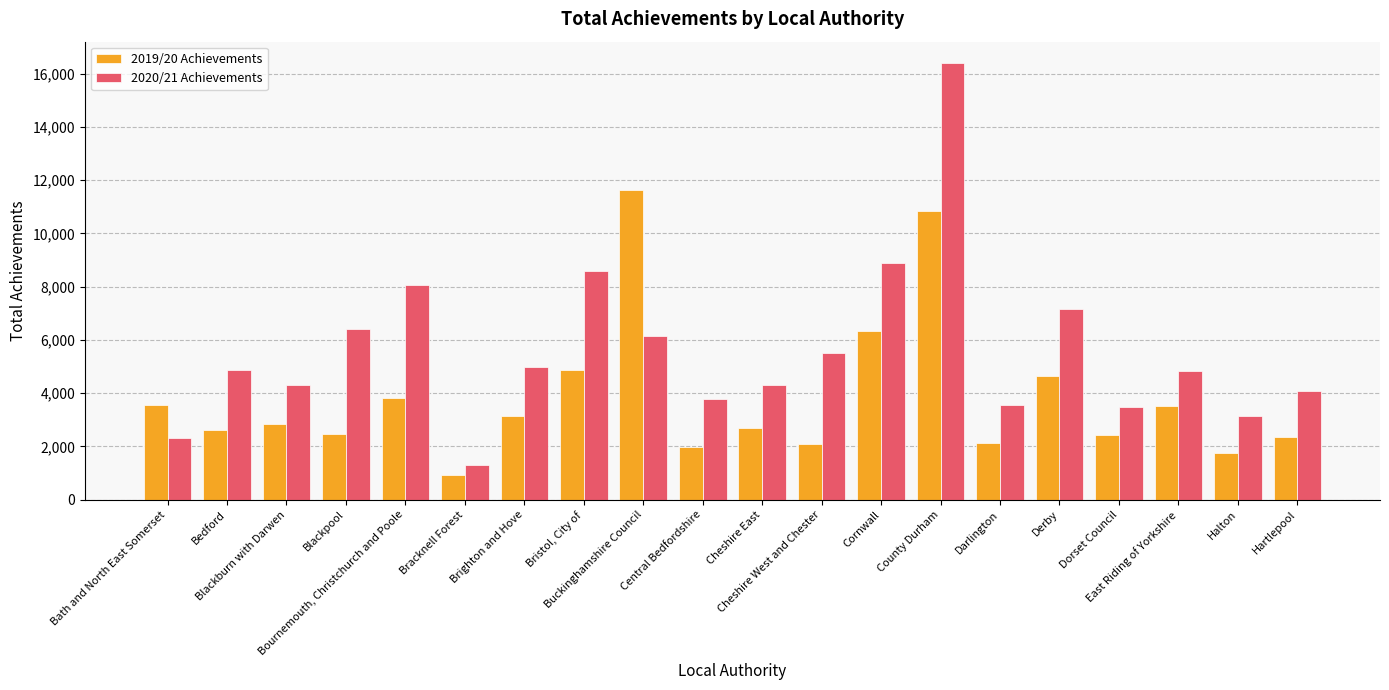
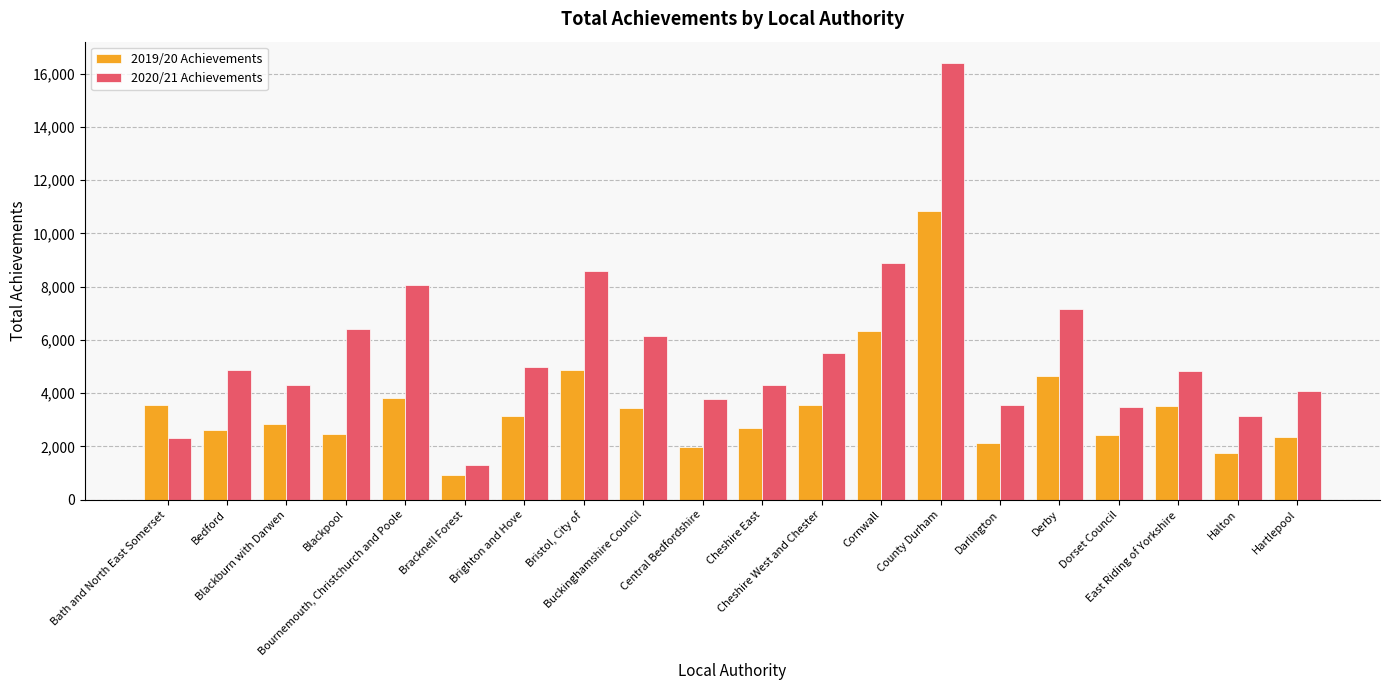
2019/20 Achievements, Buckinghamshire Council: 11,600 -> 3,400
2019/20 Achievements, Cheshire West and Chester: 2,100 -> 3,600
